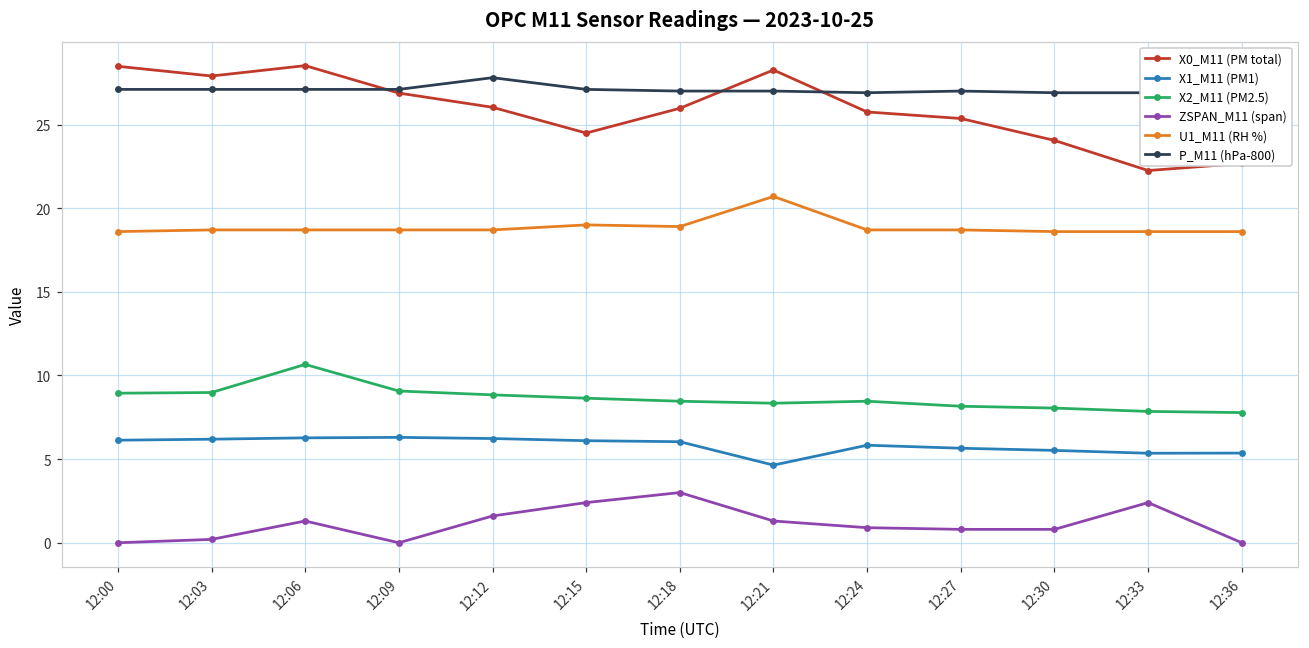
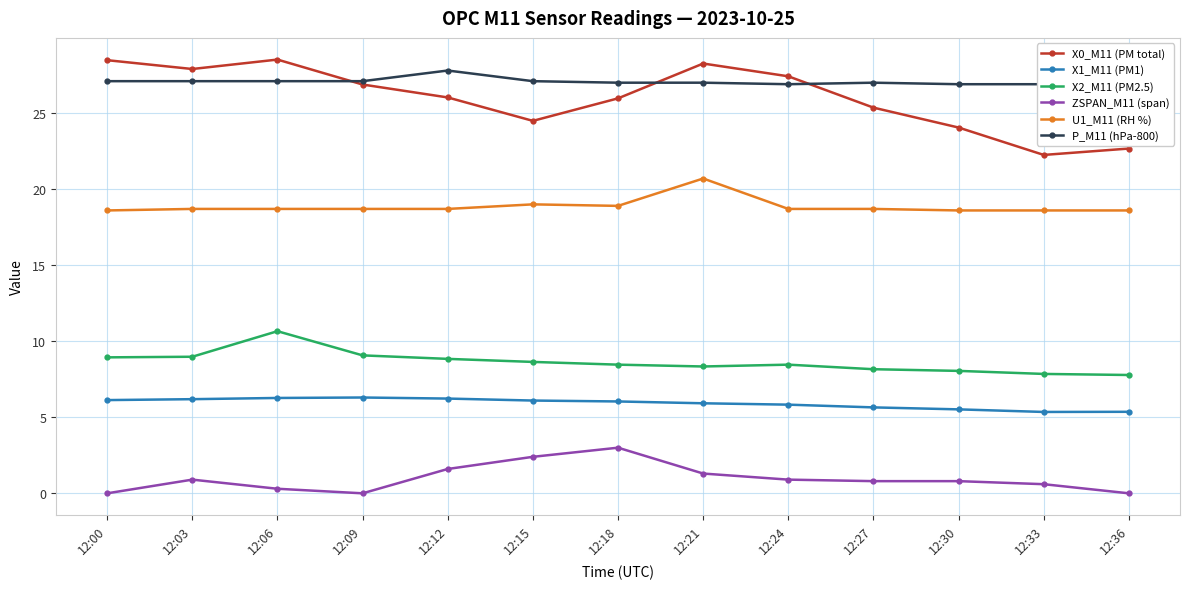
ZSPAN_M11 (span), 12:03: 0.2 -> 0.9
ZSPAN_M11 (span), 12:06: 1.3 -> 0.3
X1_M11 (PM1), 12:21: 4.6 -> 5.9
X0_M11 (PM total), 12:24: 25.8 -> 27.4
ZSPAN_M11 (span), 12:33: 2.4 -> 0.6
